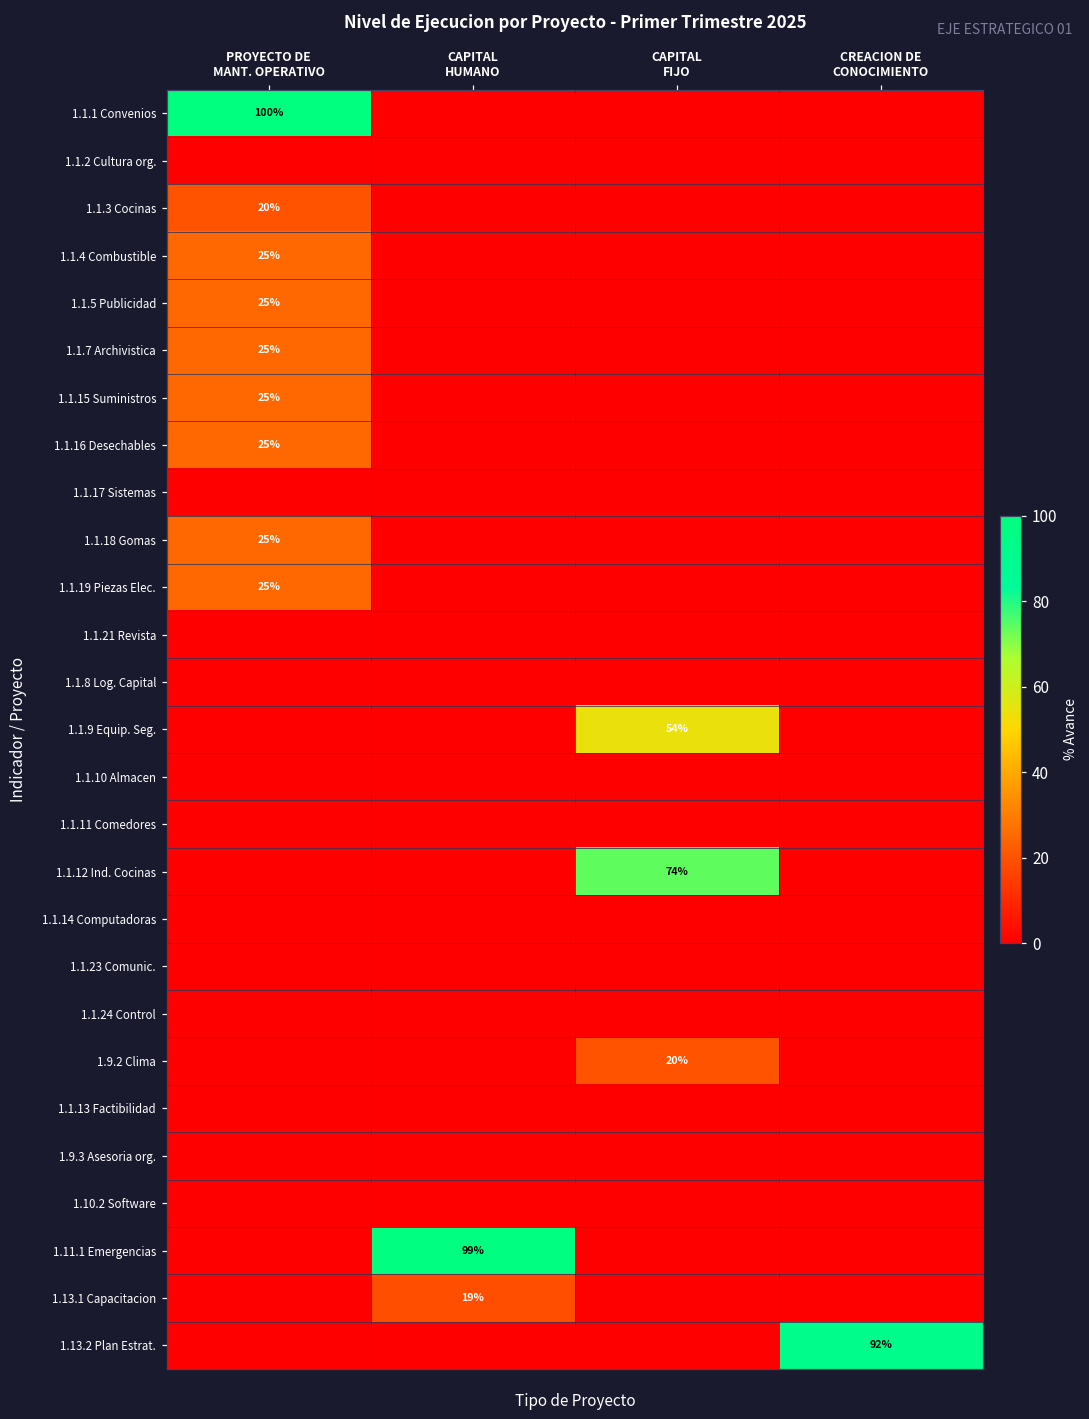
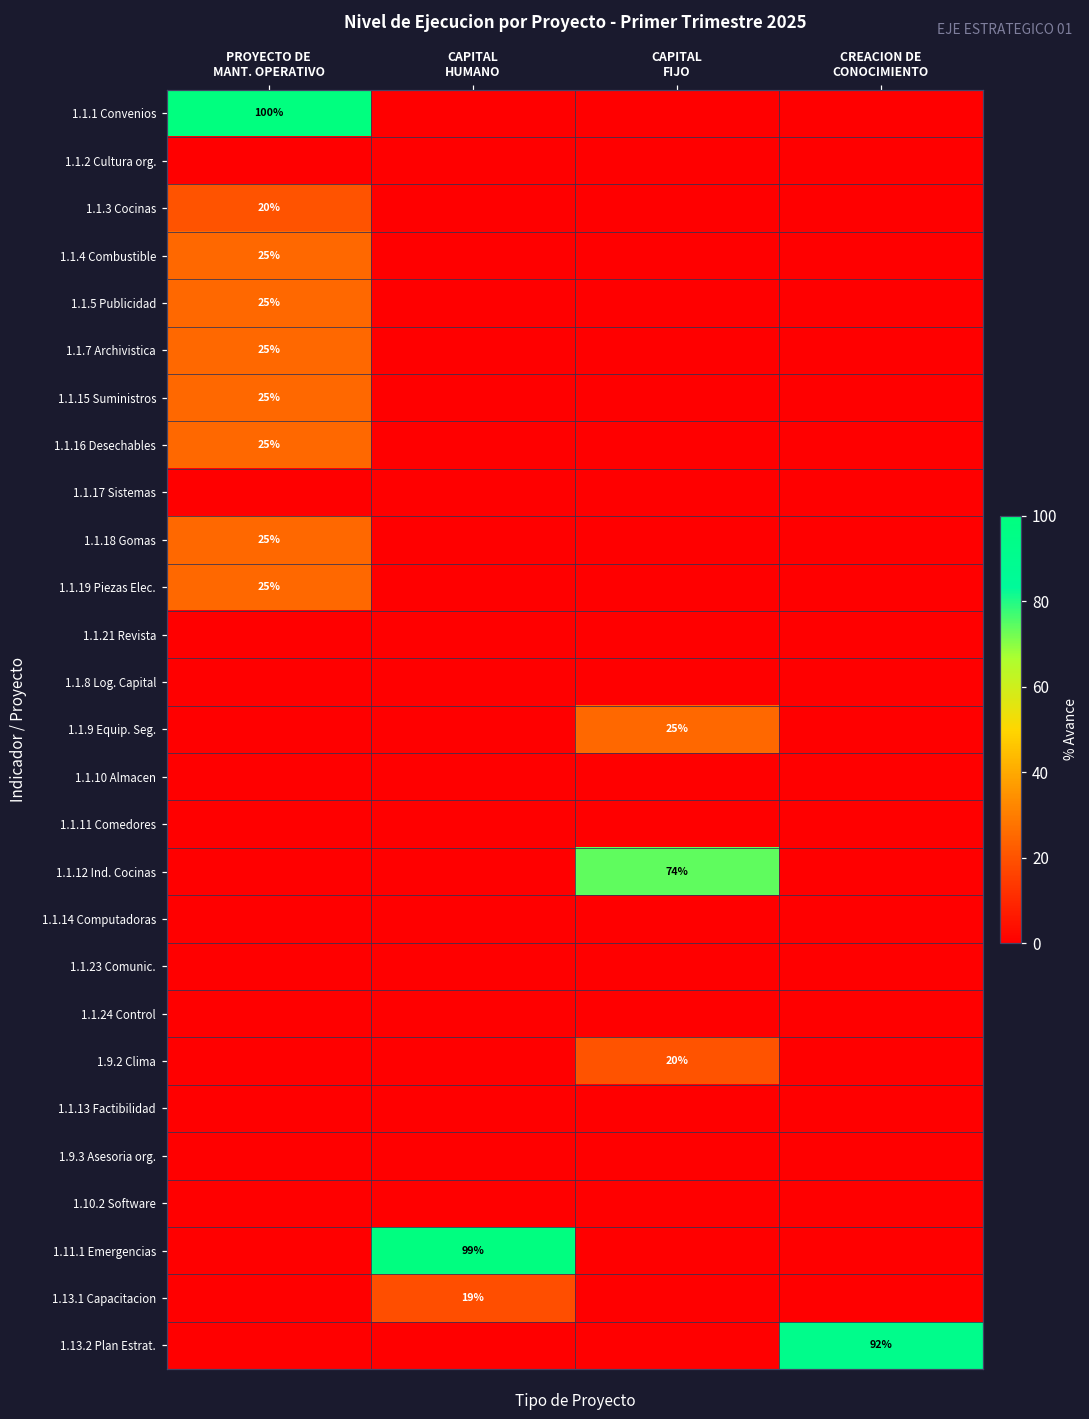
1.1.9 Equip. Seg., CAPITAL FIJO: 54% -> 25%
